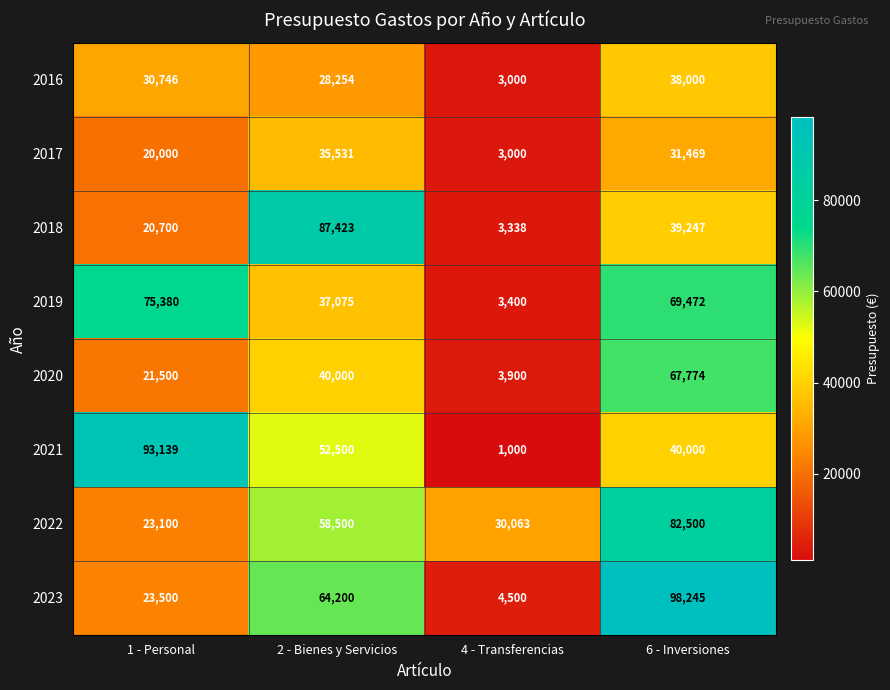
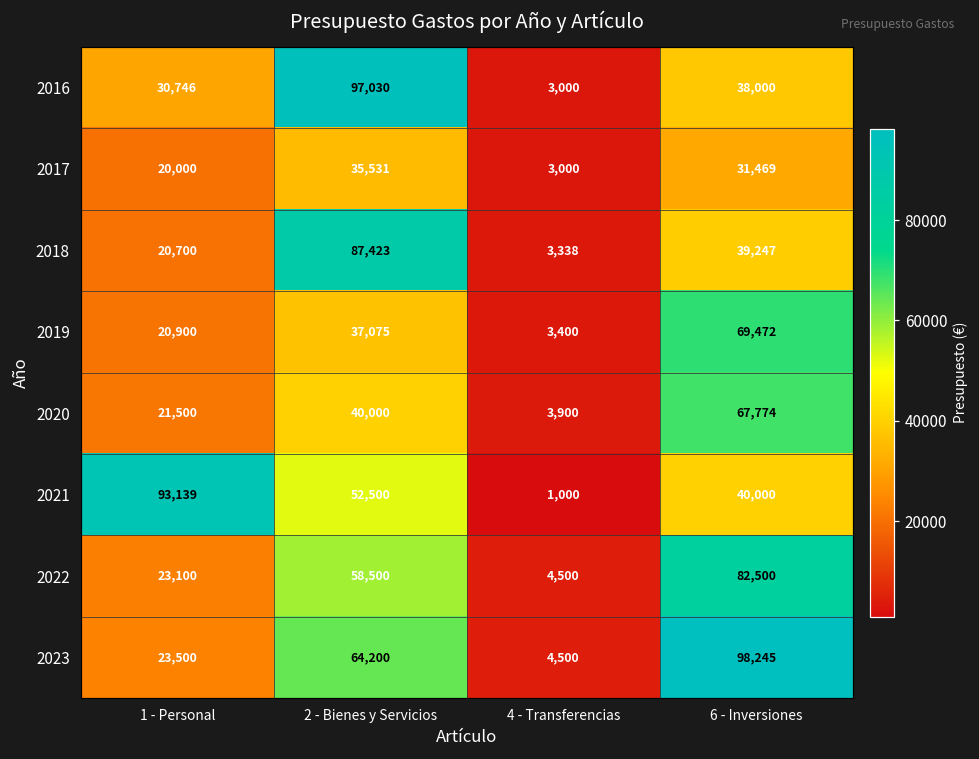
2016, 2 - Bienes y Servicios: 28,254 -> 97,030
2019, 1 - Personal: 75,380 -> 20,900
2022, 4 - Transferencias: 30,063 -> 4,500
